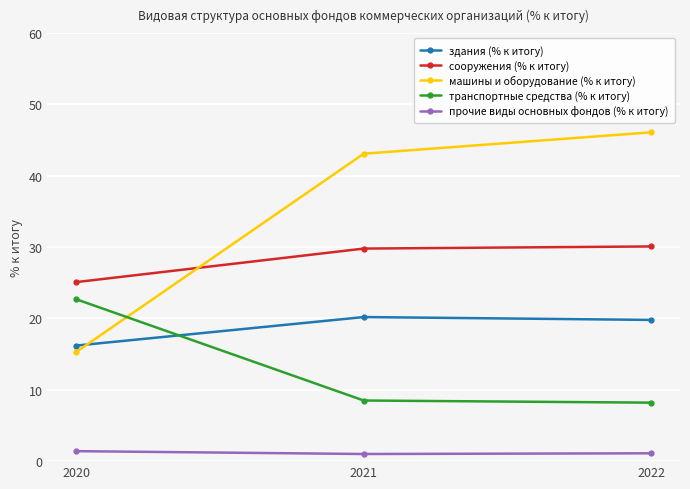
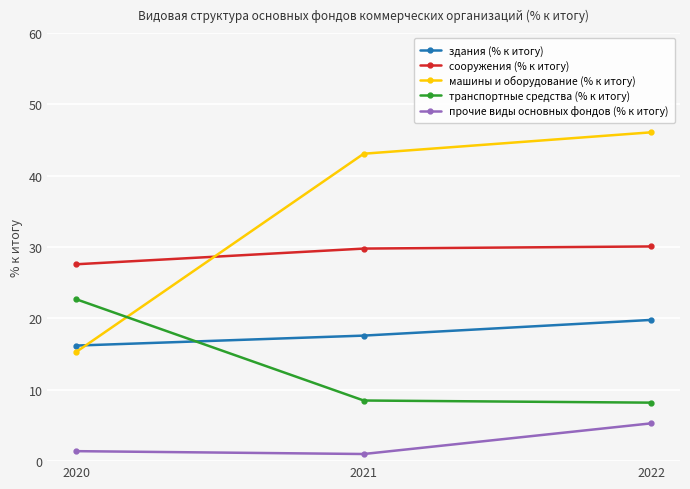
сооружения (% к итогу), 2020: 25 -> 28
здания (% к итогу), 2021: 20 -> 18
прочие виды основных фондов (% к итогу), 2022: 1 -> 5
